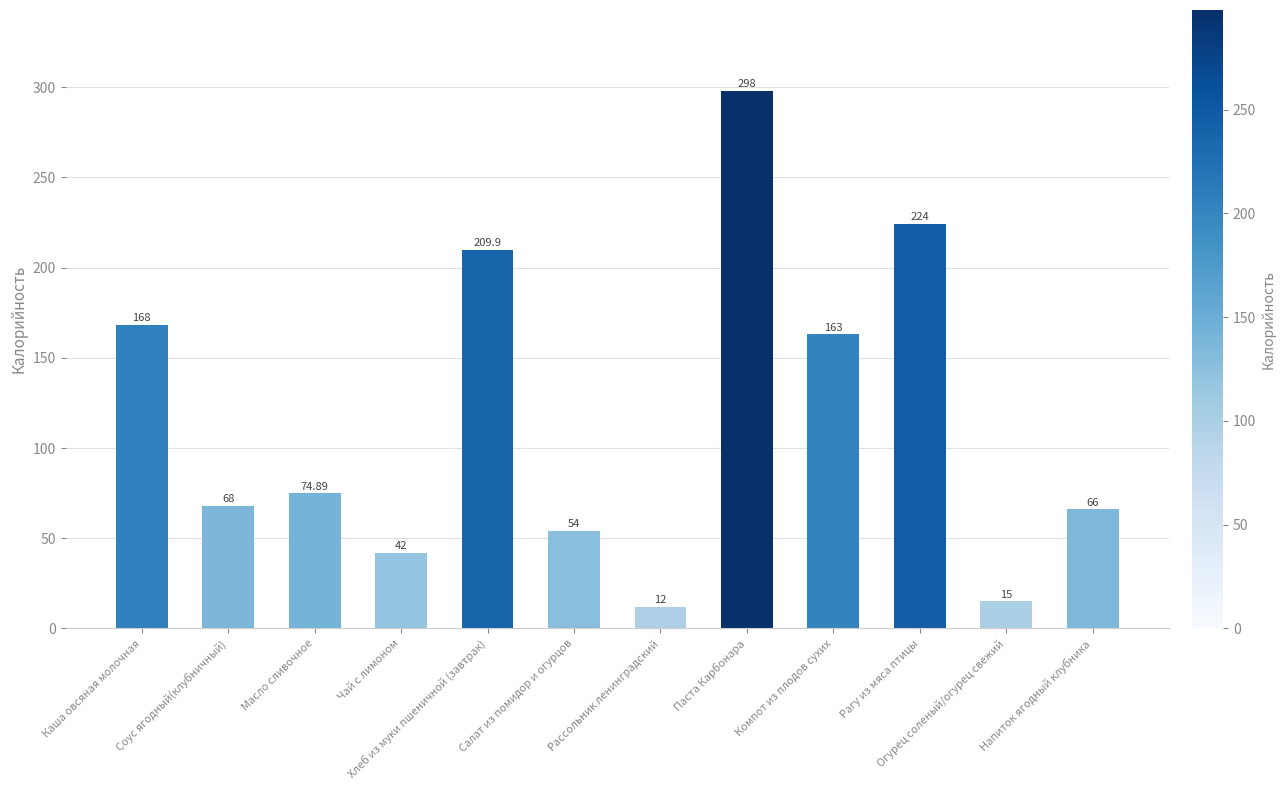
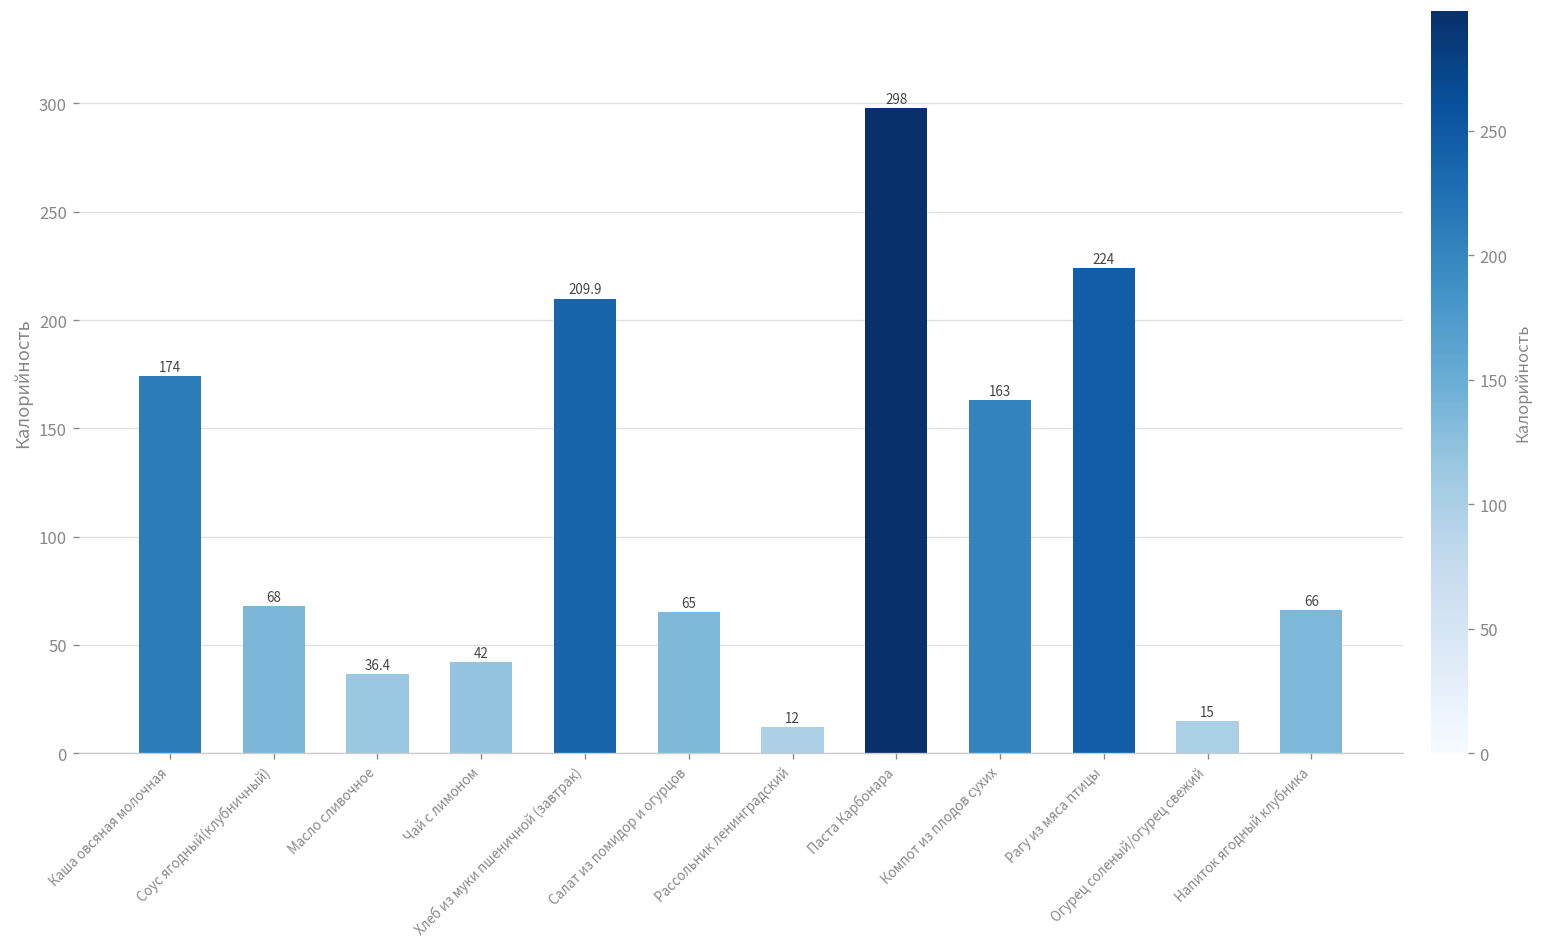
Каша овсяная молочная: 168 -> 174
Масло сливочное: 74.89 -> 36.4
Салат из помидор и огурцов: 54 -> 65
